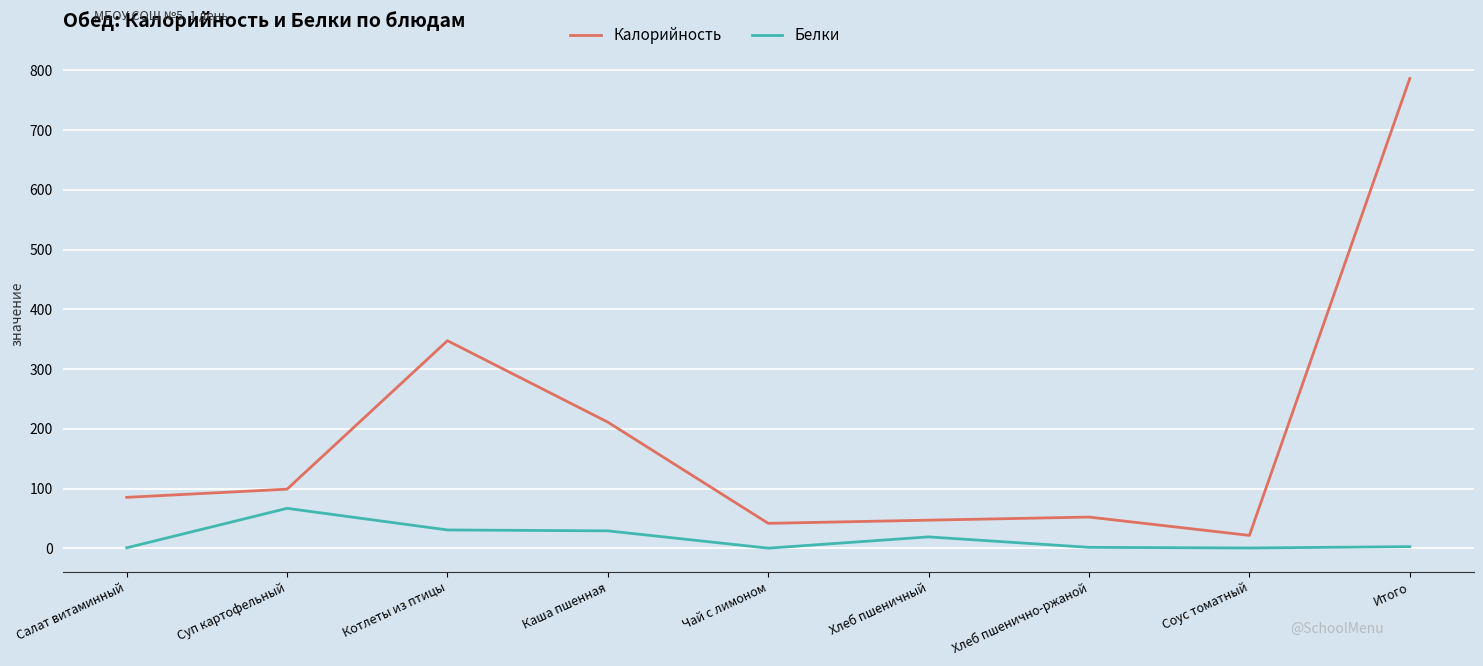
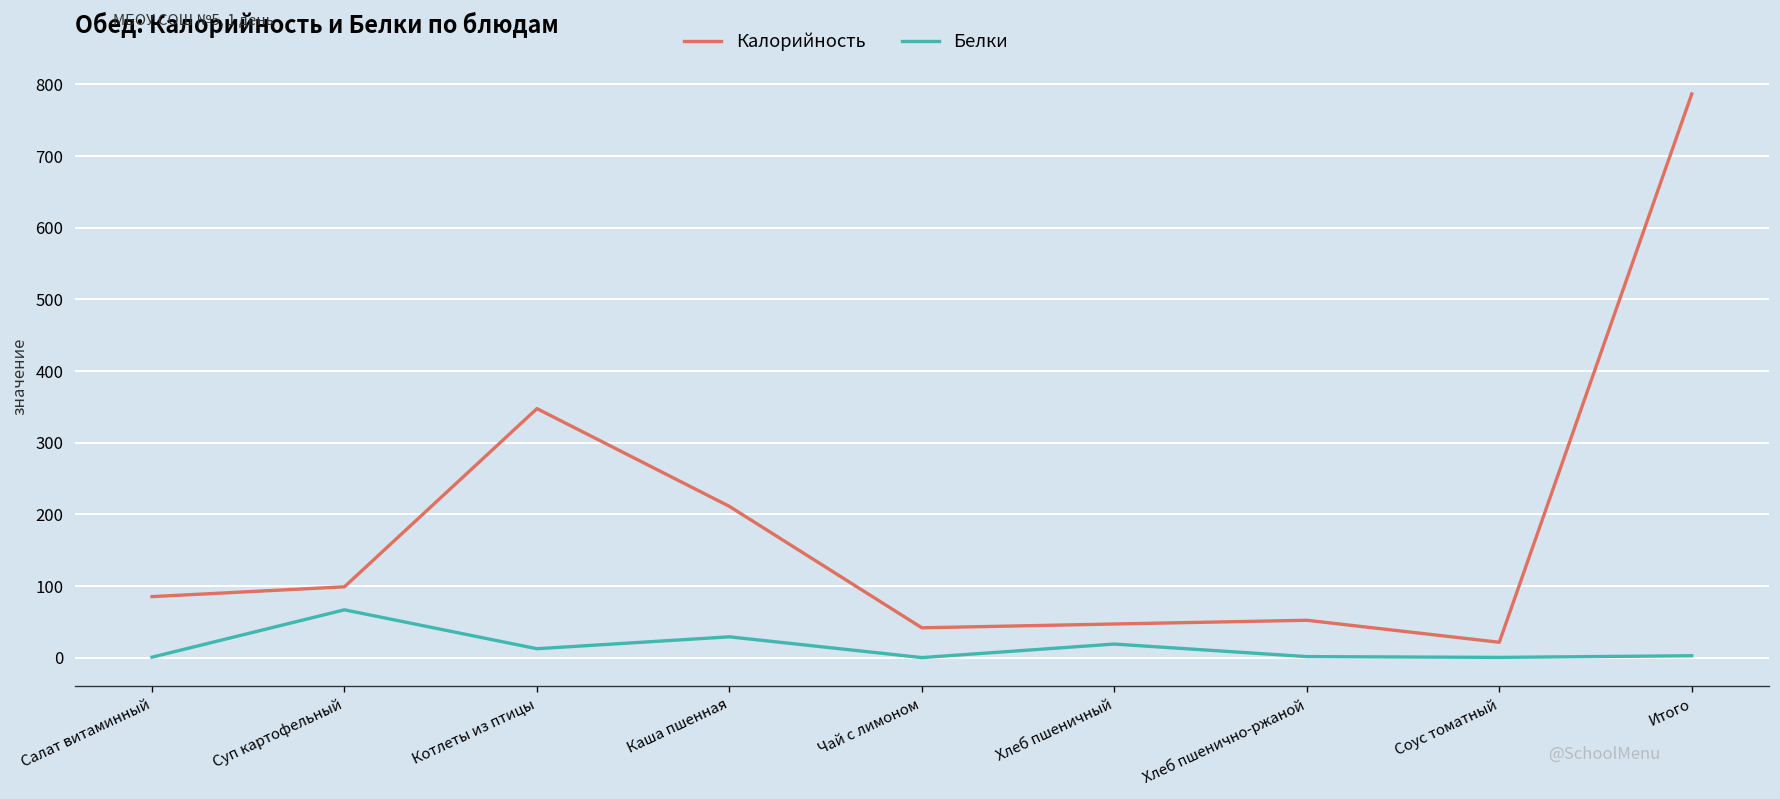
Белки, Котлеты из птицы: 30 -> 10
